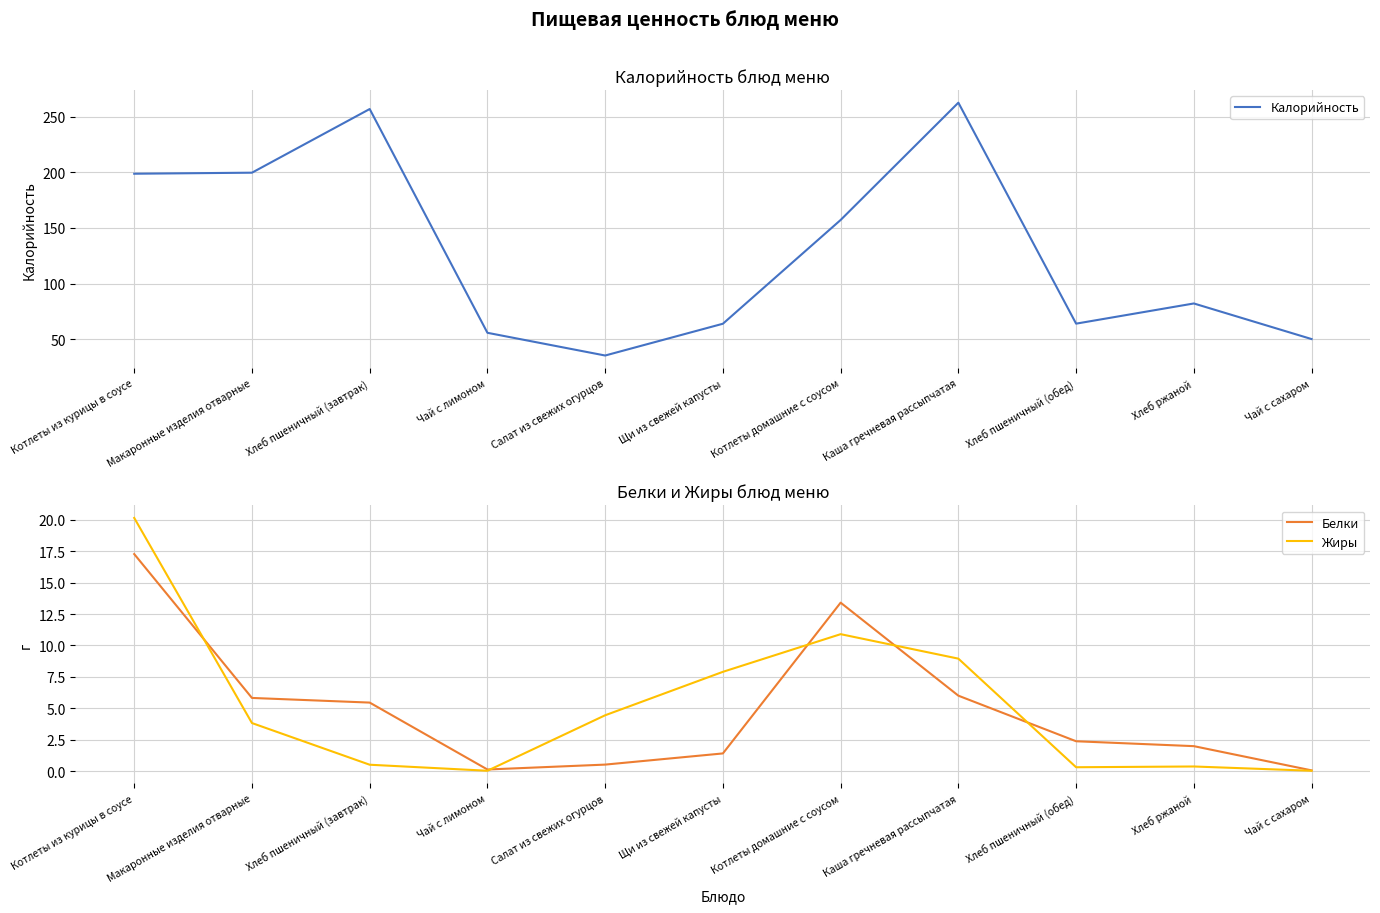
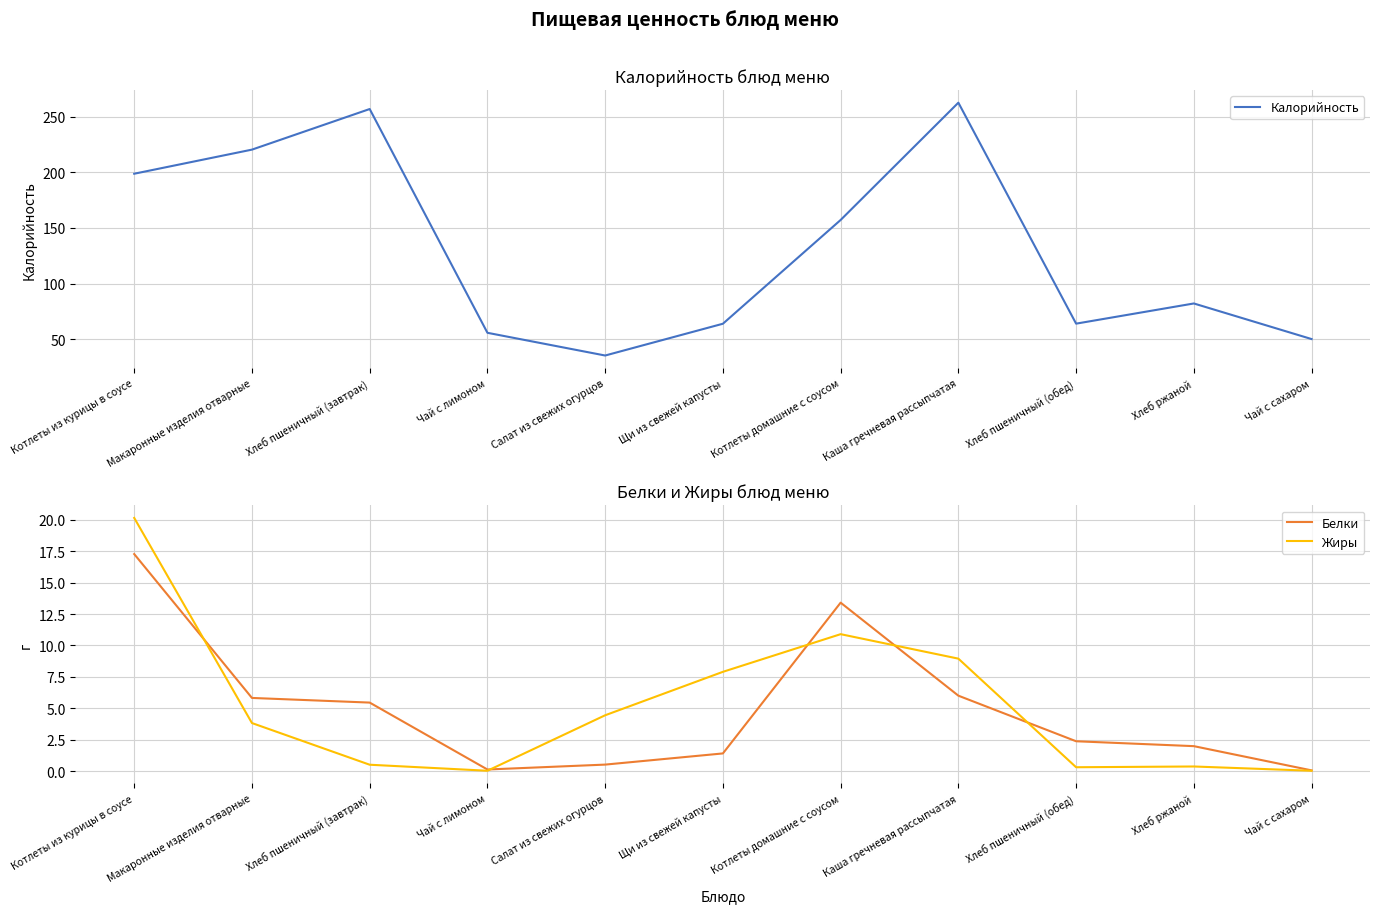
Калорийность блюд меню, Макаронные изделия отварные: 200 -> 220
